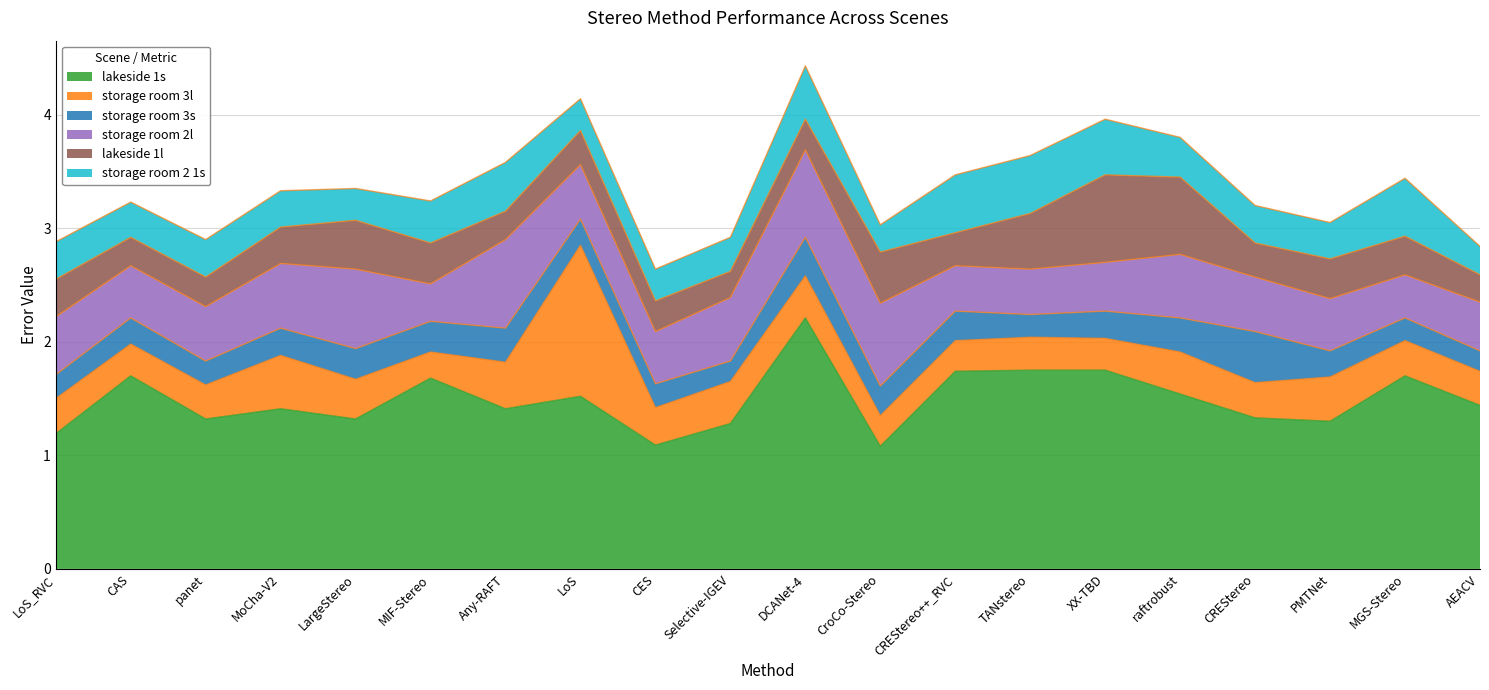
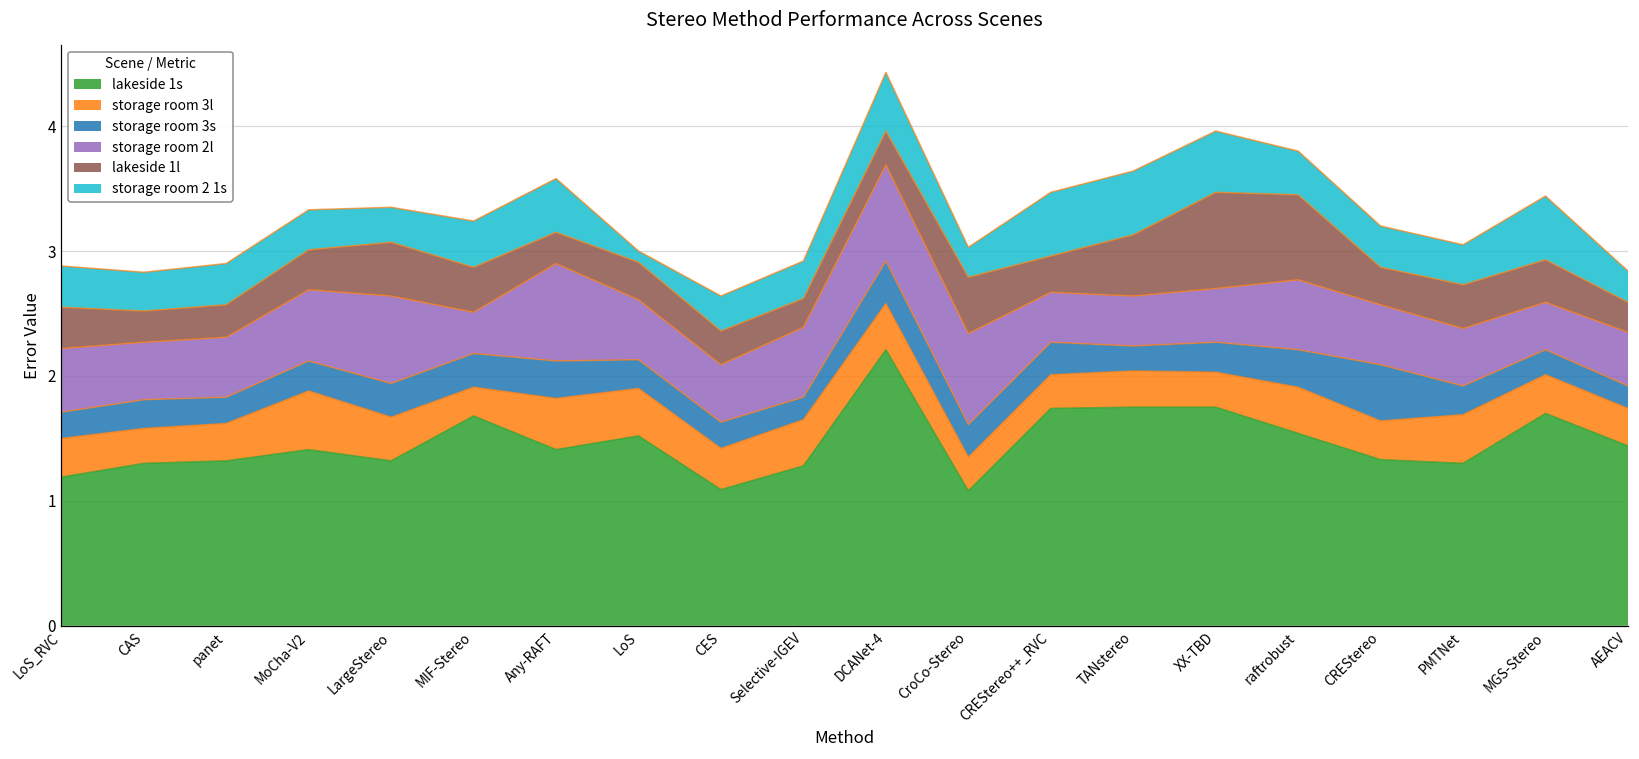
lakeside 1s, CAS: 1.7 -> 1.3
storage room 3l, LoS: 1.33 -> 0.38
storage room 2 1s, LoS: 0.28 -> 0.09
